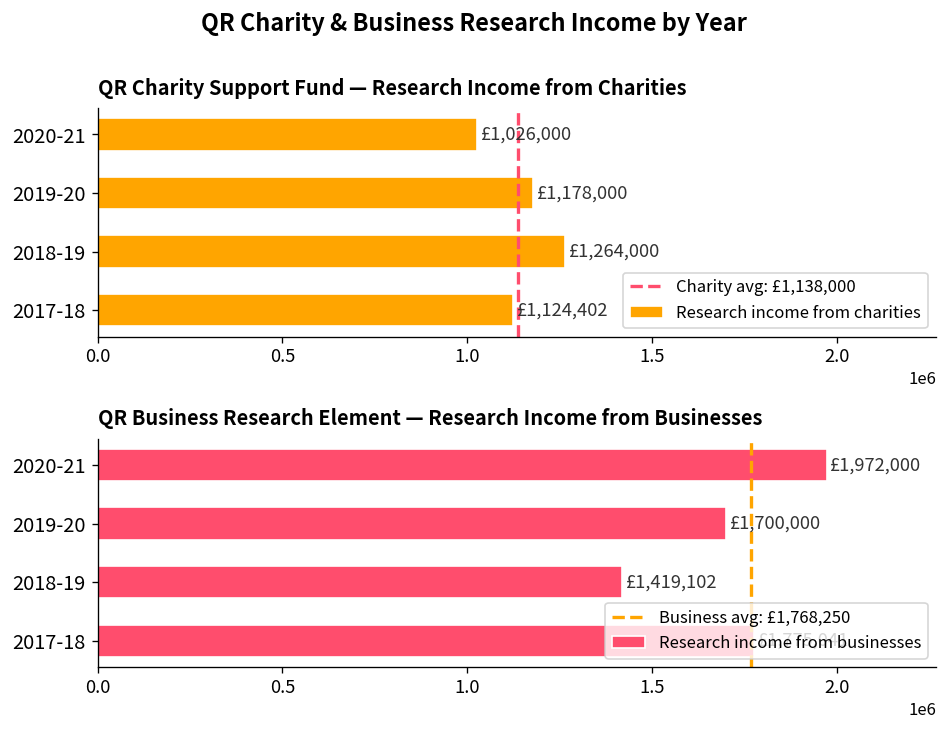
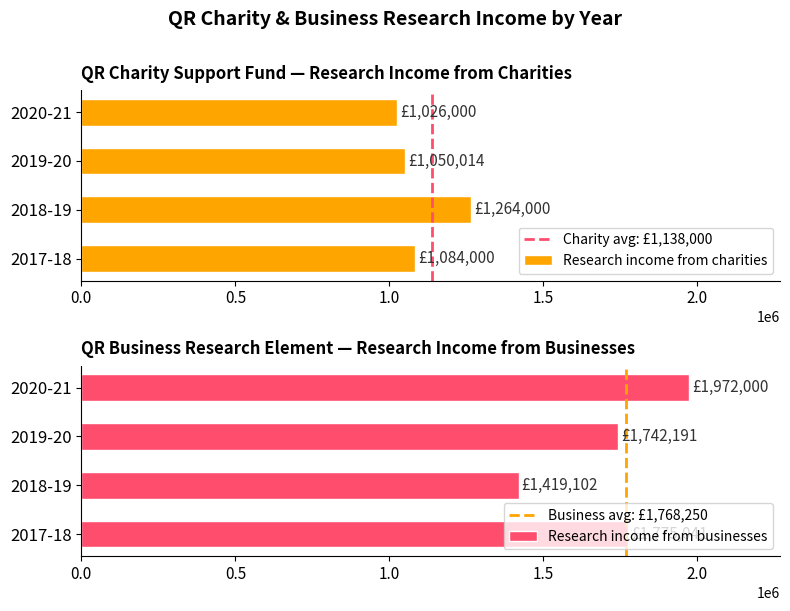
QR Charity Support Fund — Research Income from Charities, 2019-20: £1,178,000 -> £1,050,014
QR Charity Support Fund — Research Income from Charities, 2017-18: £1,124,402 -> £1,084,000
QR Business Research Element — Research Income from Businesses, 2019-20: £1,700,000 -> £1,742,191
